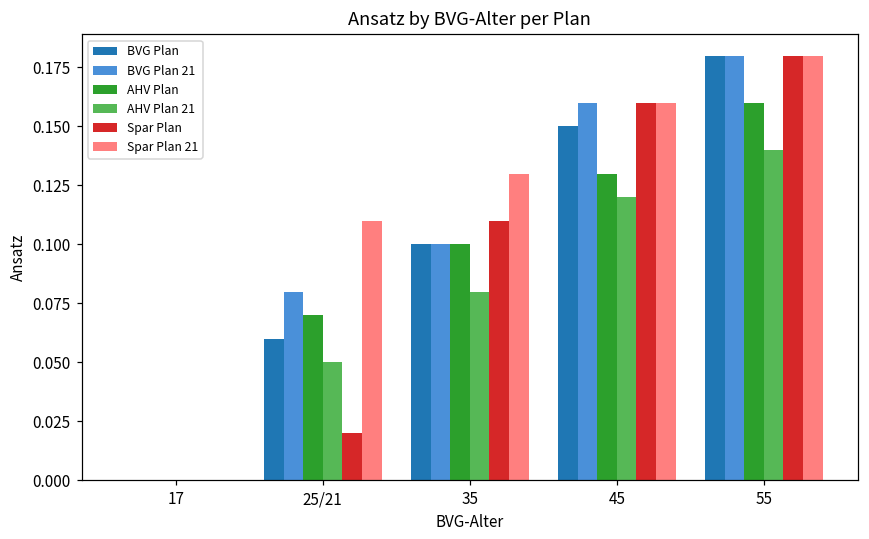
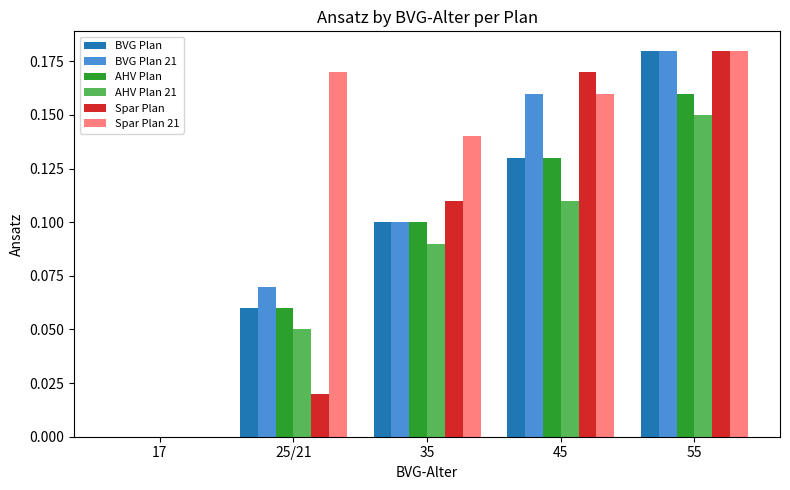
BVG Plan 21, 25/21: 0.08 -> 0.07
AHV Plan, 25/21: 0.07 -> 0.06
Spar Plan 21, 25/21: 0.11 -> 0.17
AHV Plan 21, 35: 0.08 -> 0.09
Spar Plan 21, 35: 0.13 -> 0.14
BVG Plan, 45: 0.15 -> 0.13
AHV Plan 21, 45: 0.12 -> 0.11
Spar Plan, 45: 0.16 -> 0.17
AHV Plan 21, 55: 0.14 -> 0.15
